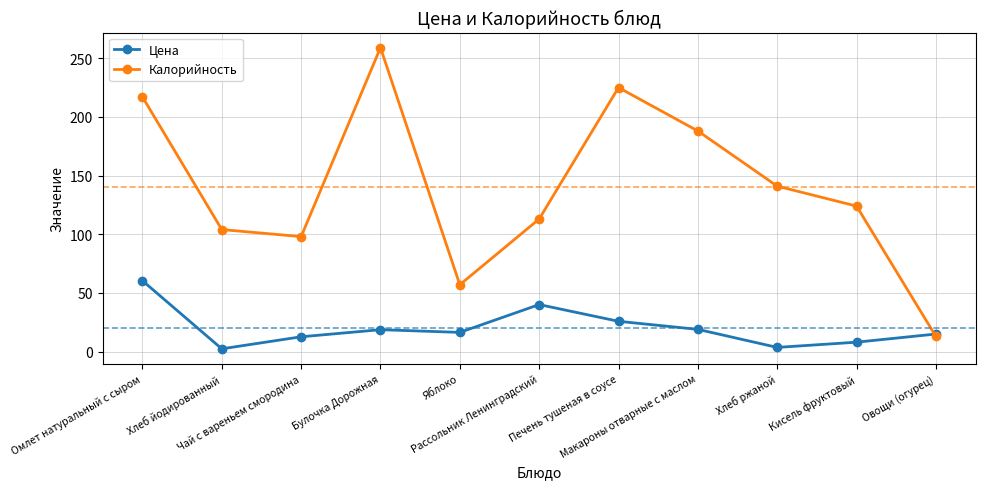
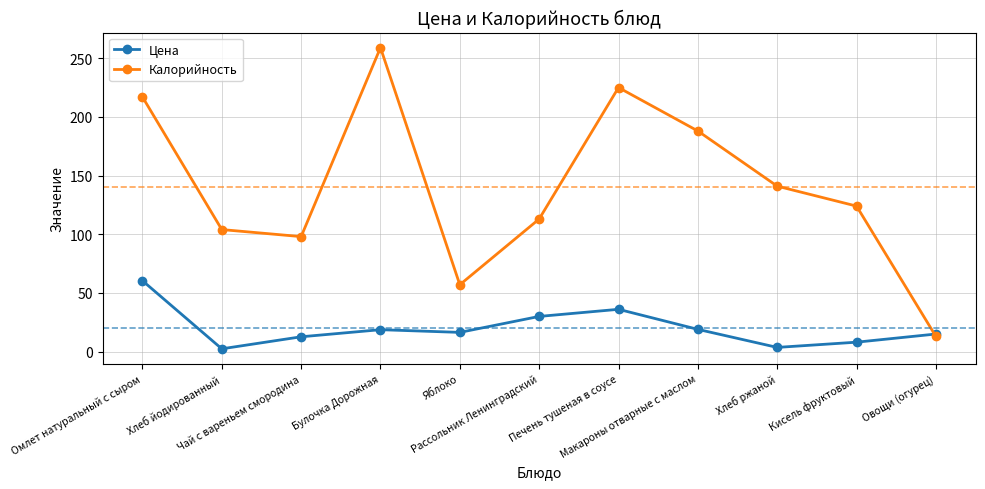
Цена, Рассольник Ленинградский: 40 -> 30
Цена, Печень тушеная в соусе: 26 -> 36
